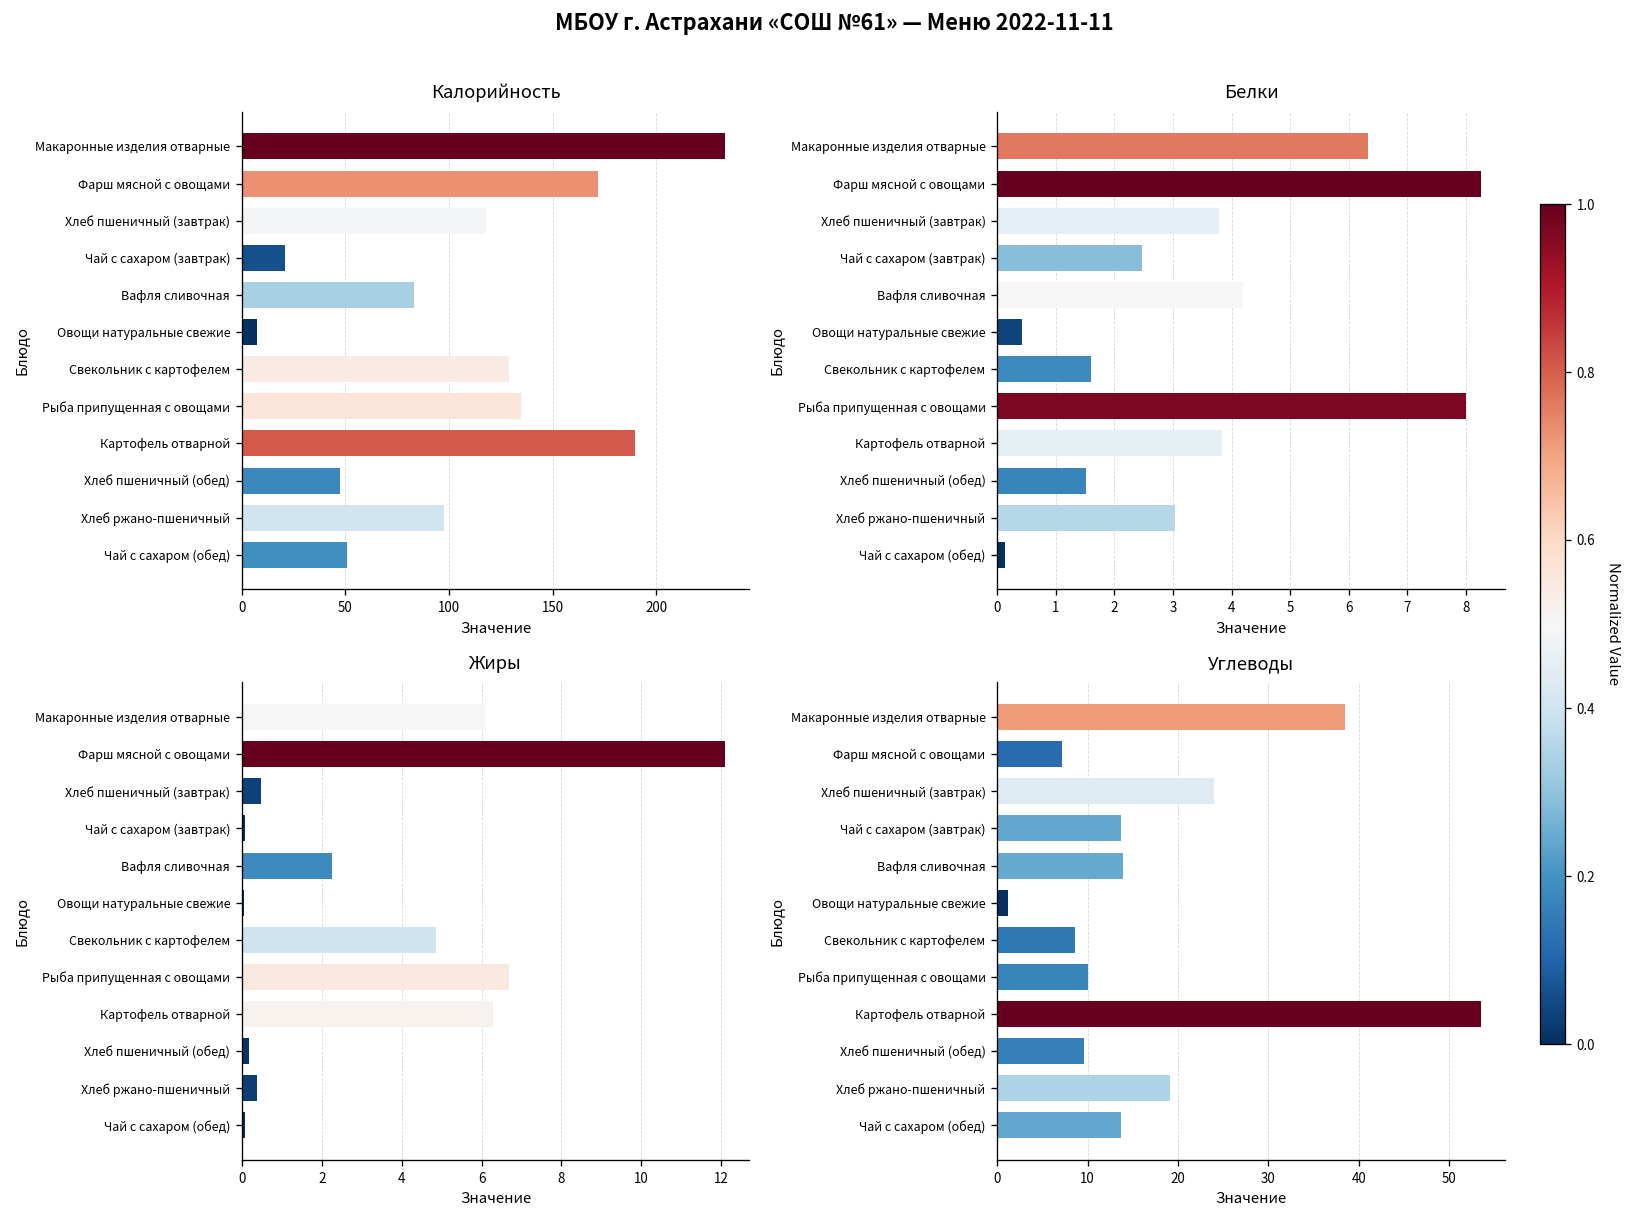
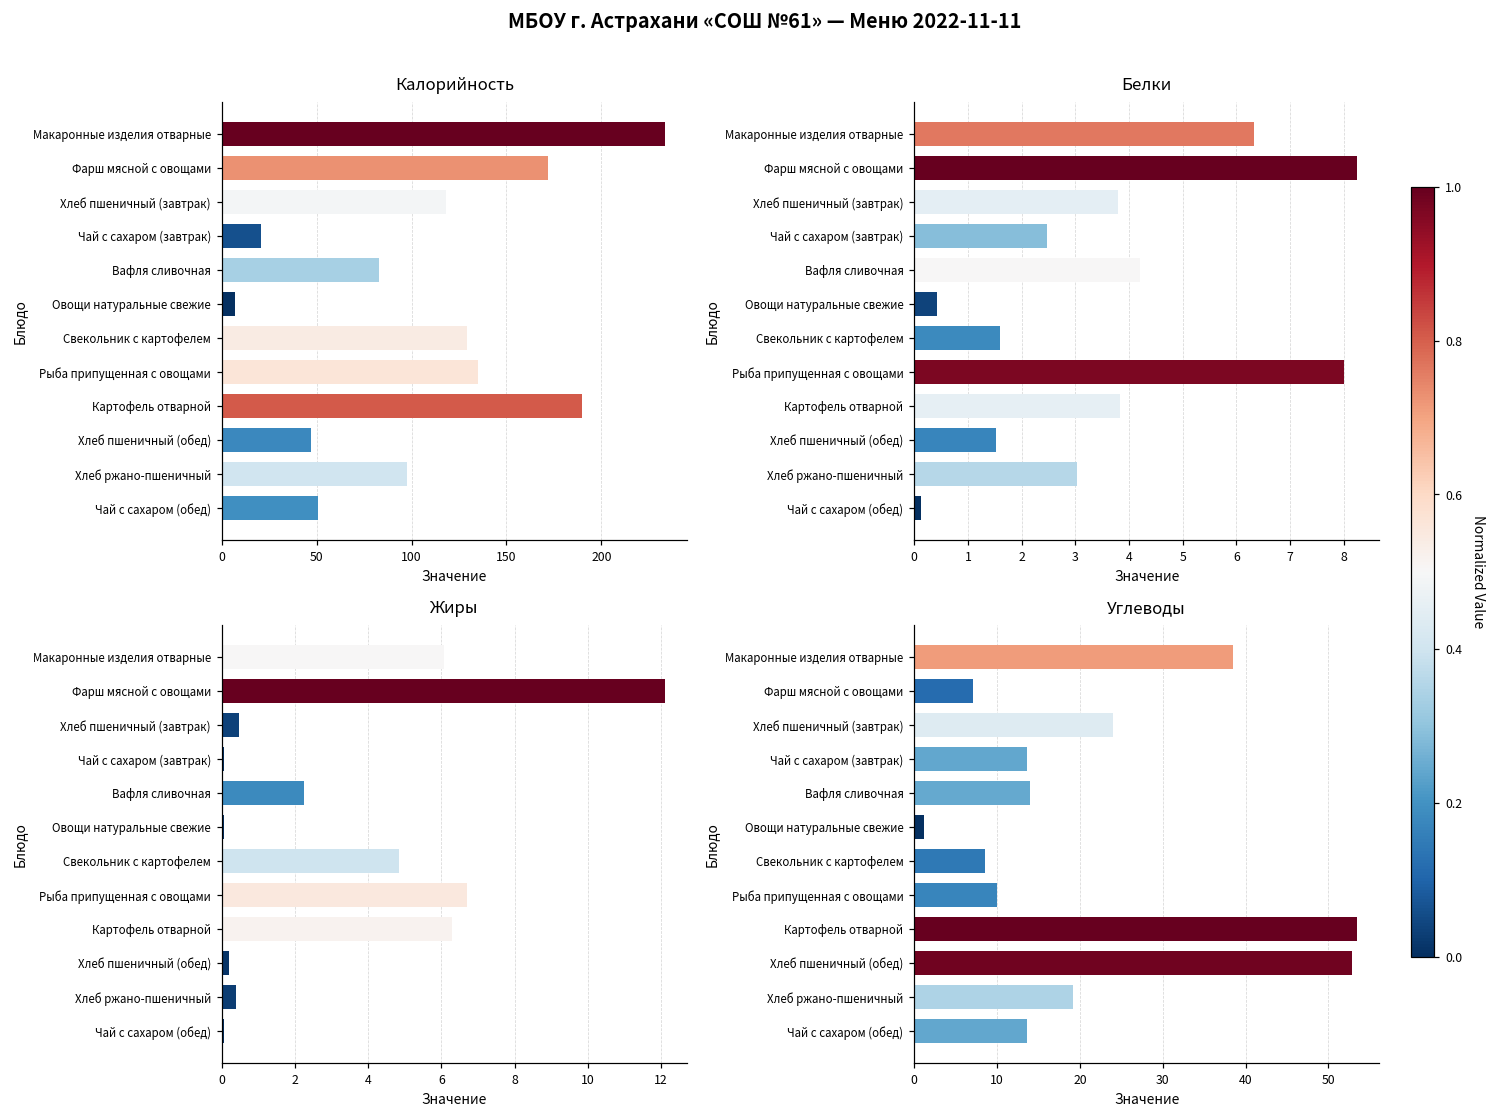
Углеводы, Хлеб пшеничный (обед): 10 -> 53
